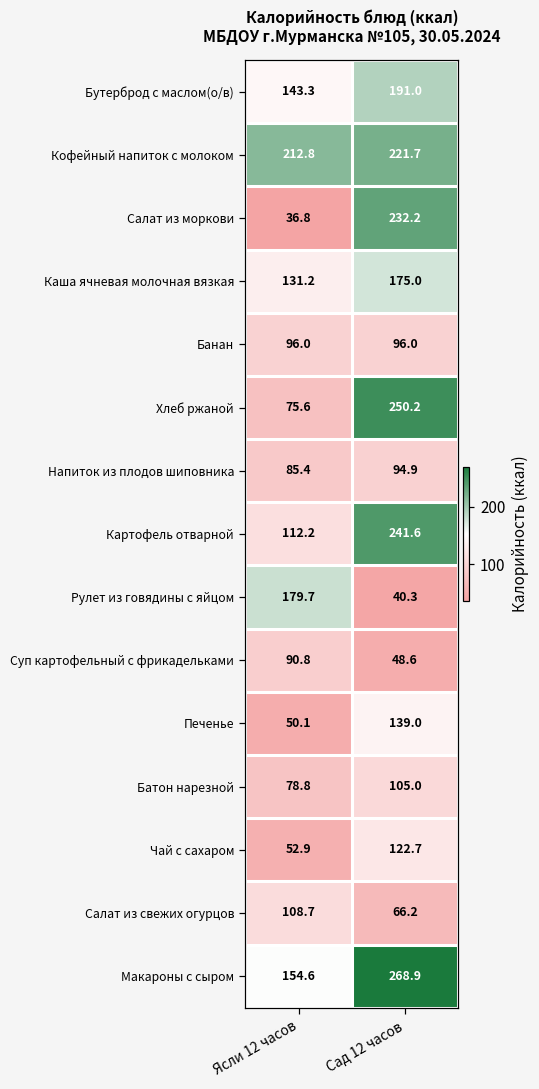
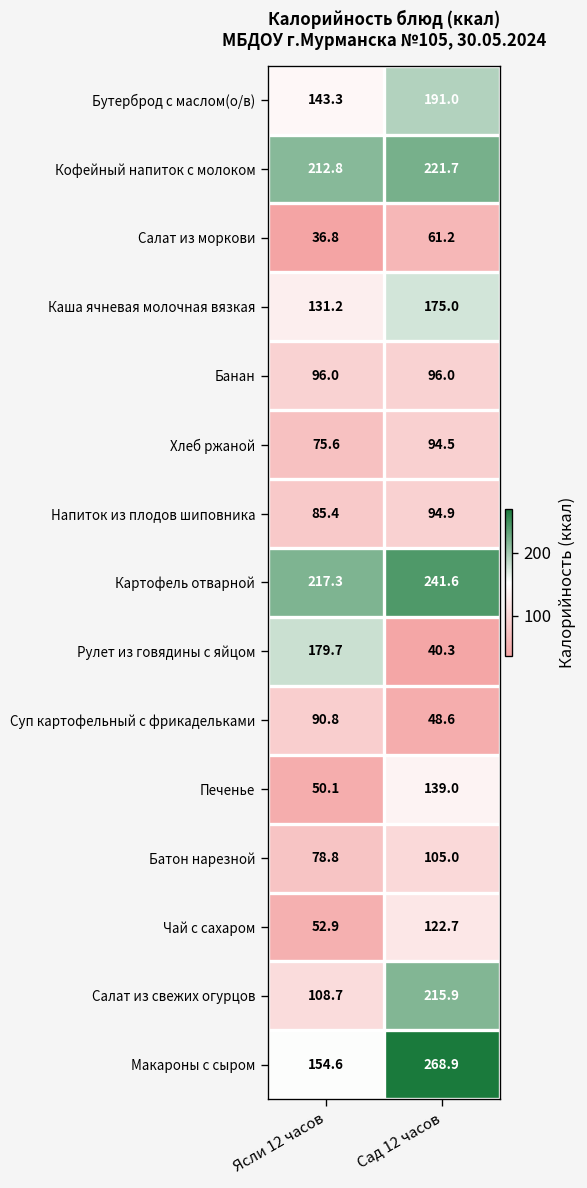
Салат из моркови, Сад 12 часов: 232.2 -> 61.2
Хлеб ржаной, Сад 12 часов: 250.2 -> 94.5
Картофель отварной, Ясли 12 часов: 112.2 -> 217.3
Салат из свежих огурцов, Сад 12 часов: 66.2 -> 215.9
